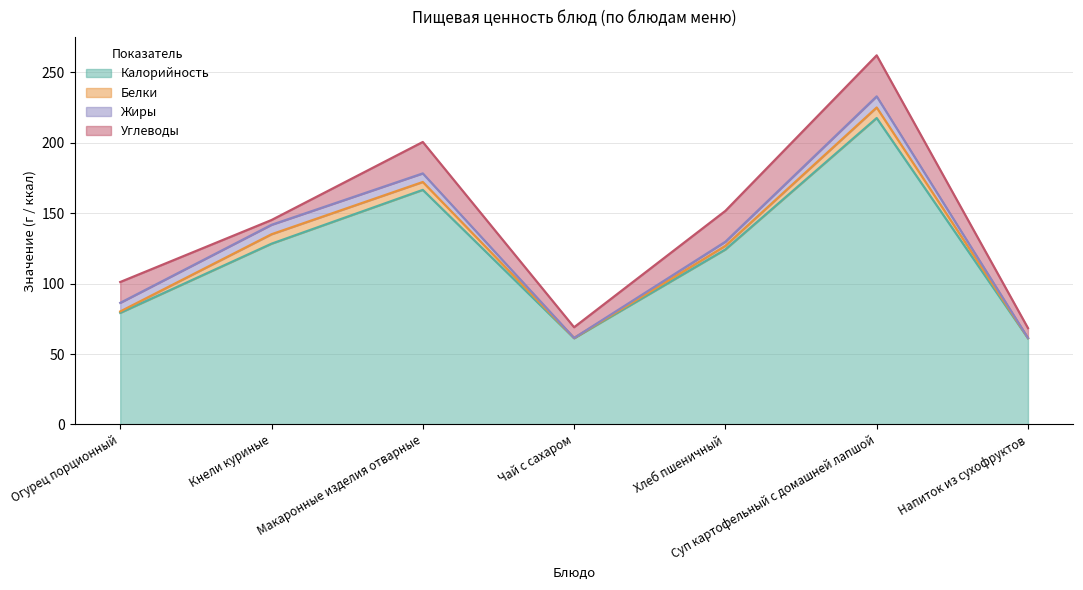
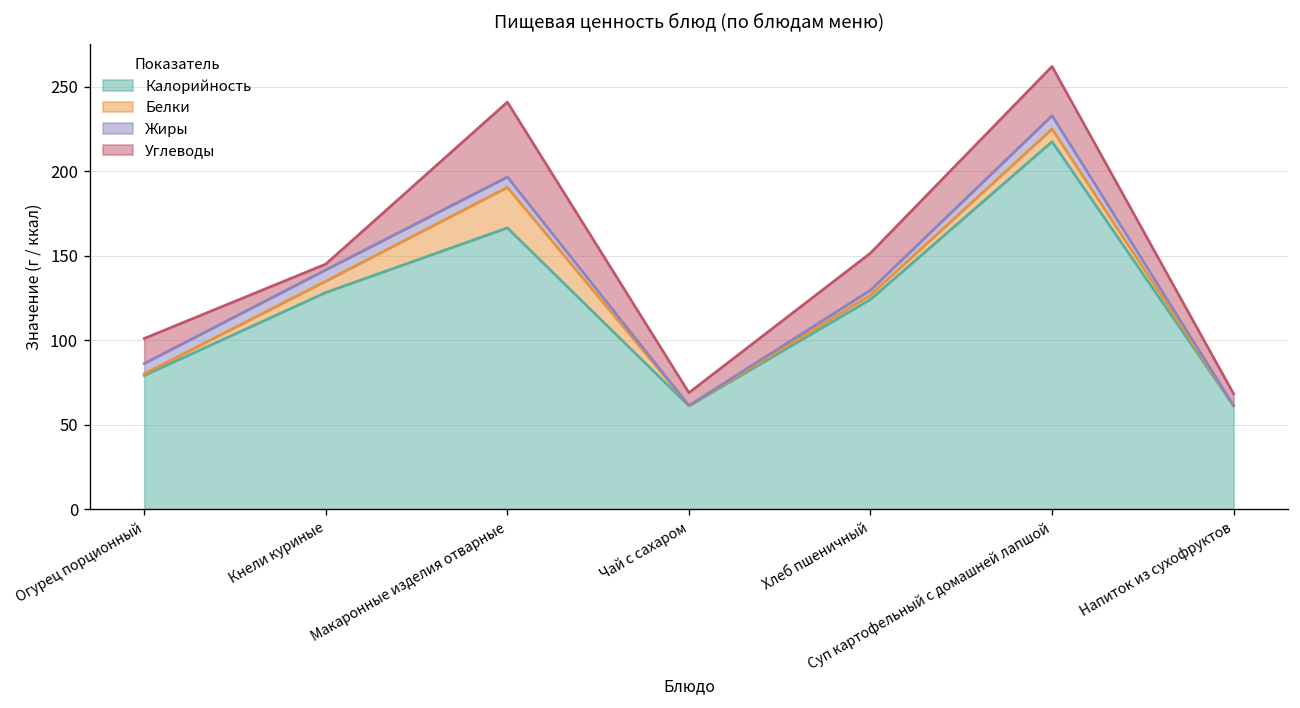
Белки, Макаронные изделия отварные: 6 -> 24
Углеводы, Макаронные изделия отварные: 22 -> 44
